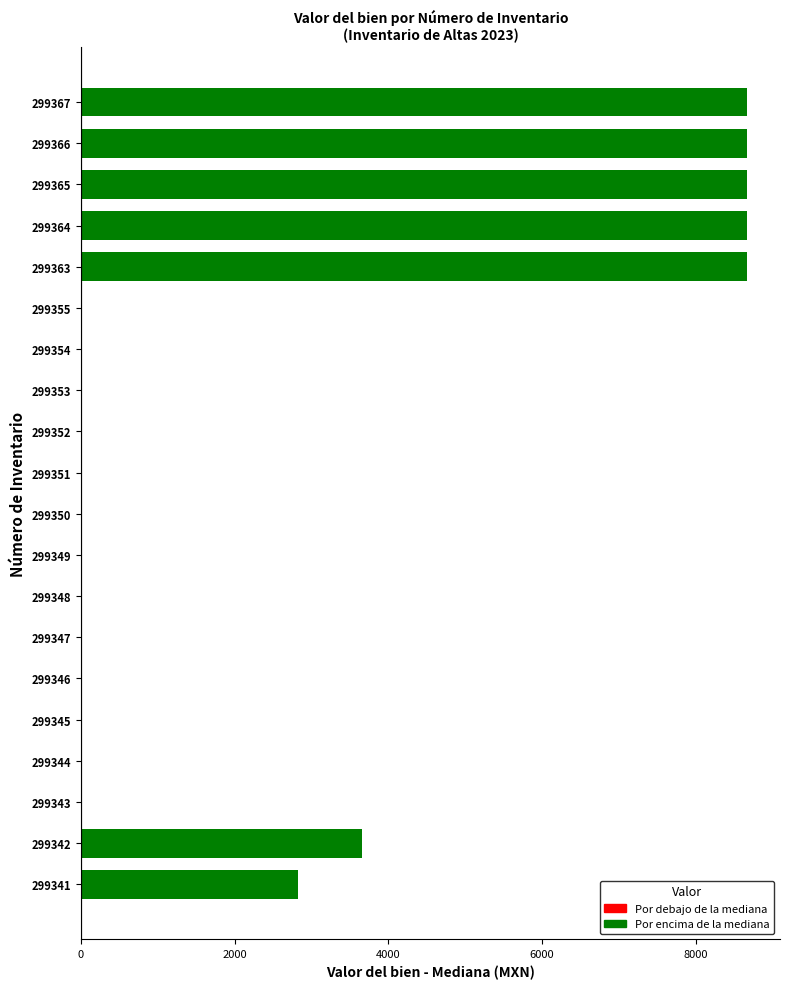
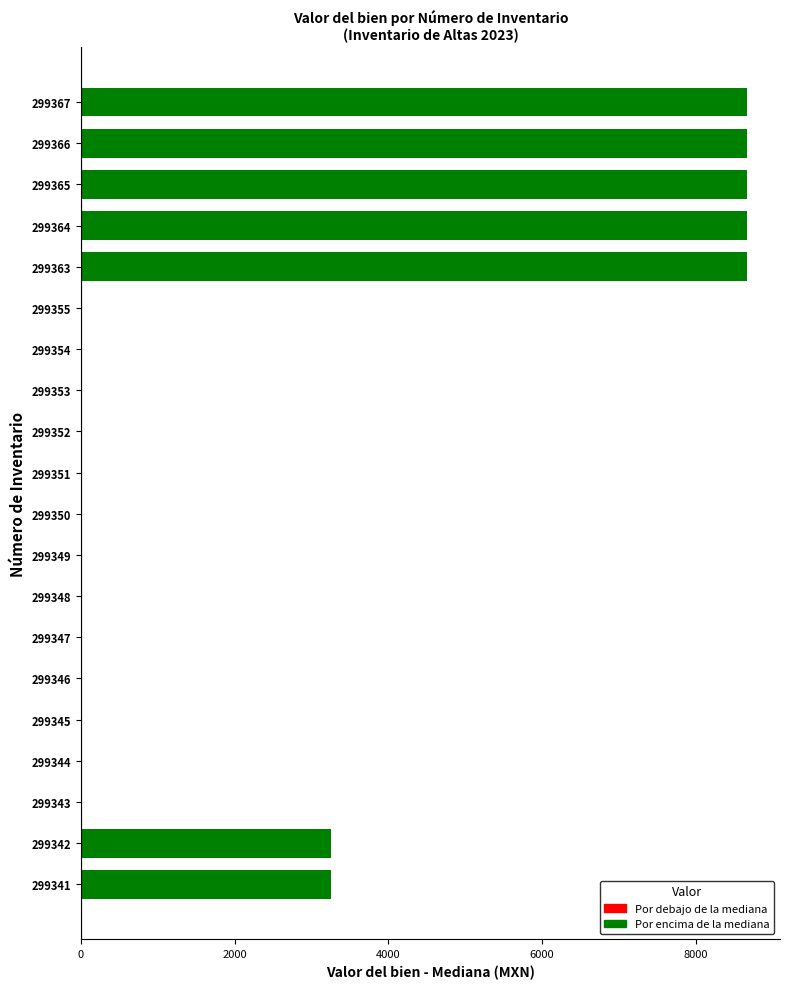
299342: 3700 -> 3300
299341: 2800 -> 3300
